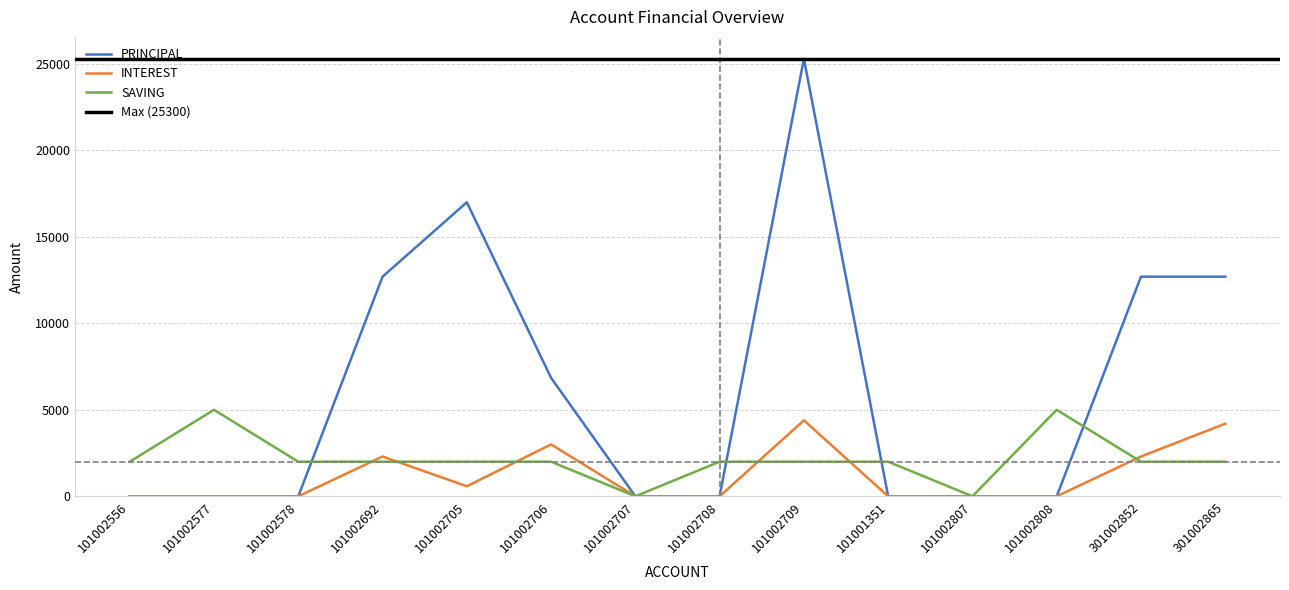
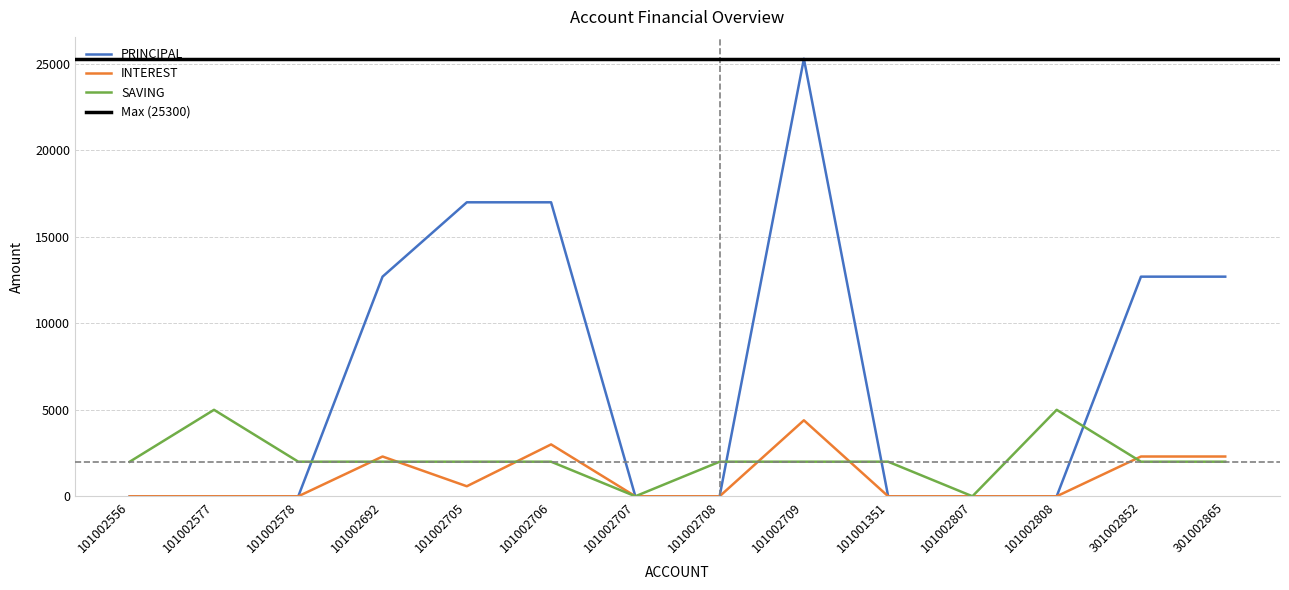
PRINCIPAL, 101002706: 6800 -> 17000
INTEREST, 301002865: 4200 -> 2300
